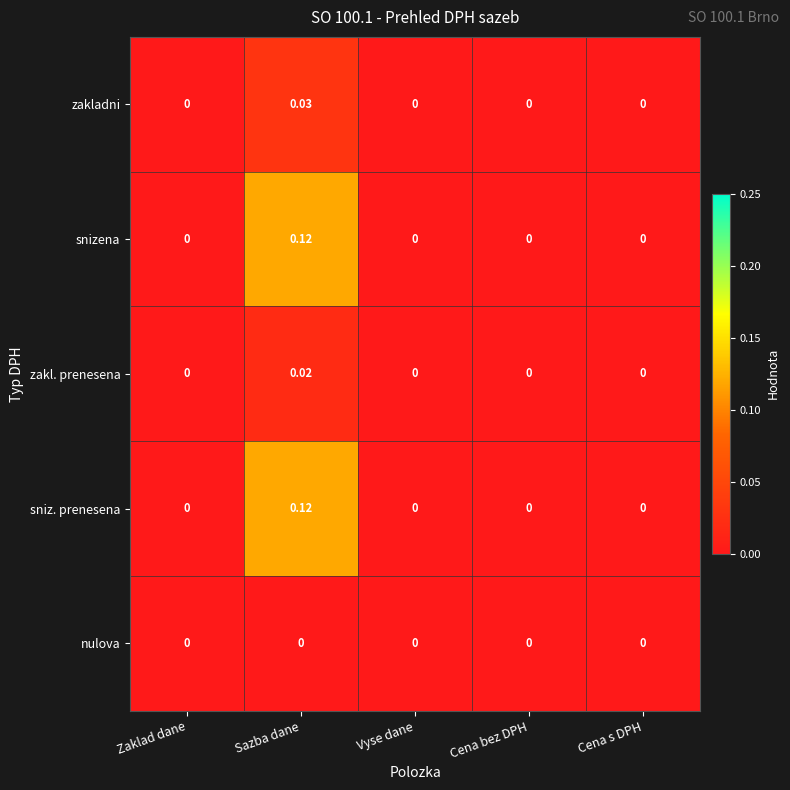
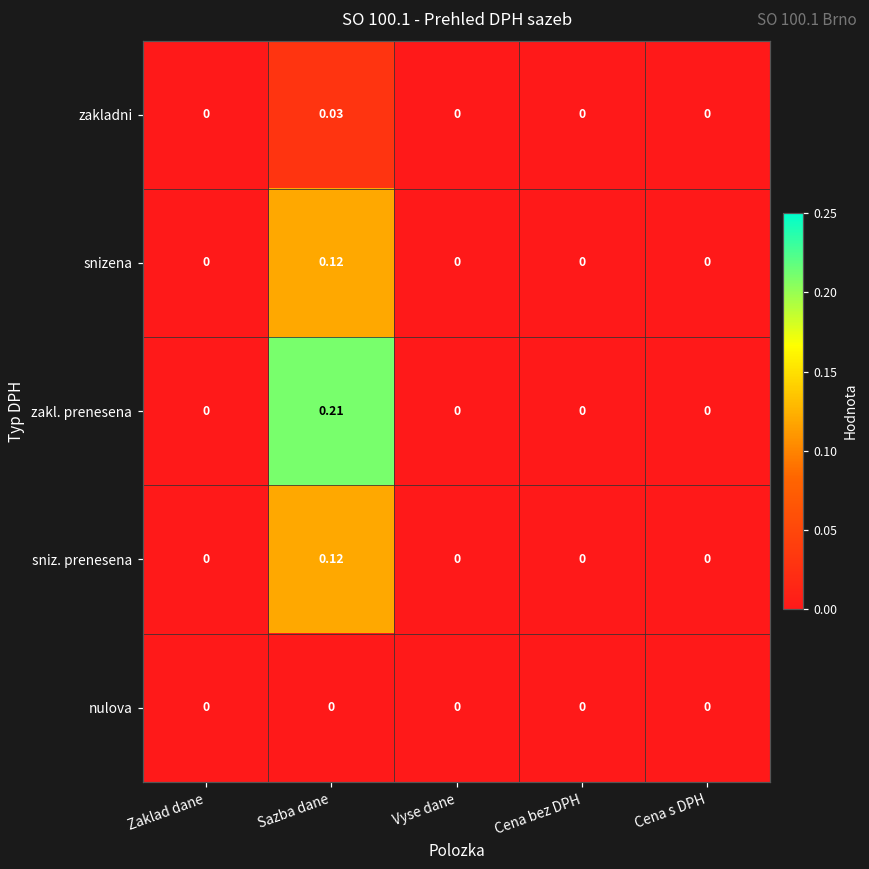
zakl. prenesena, Sazba dane: 0.02 -> 0.21
